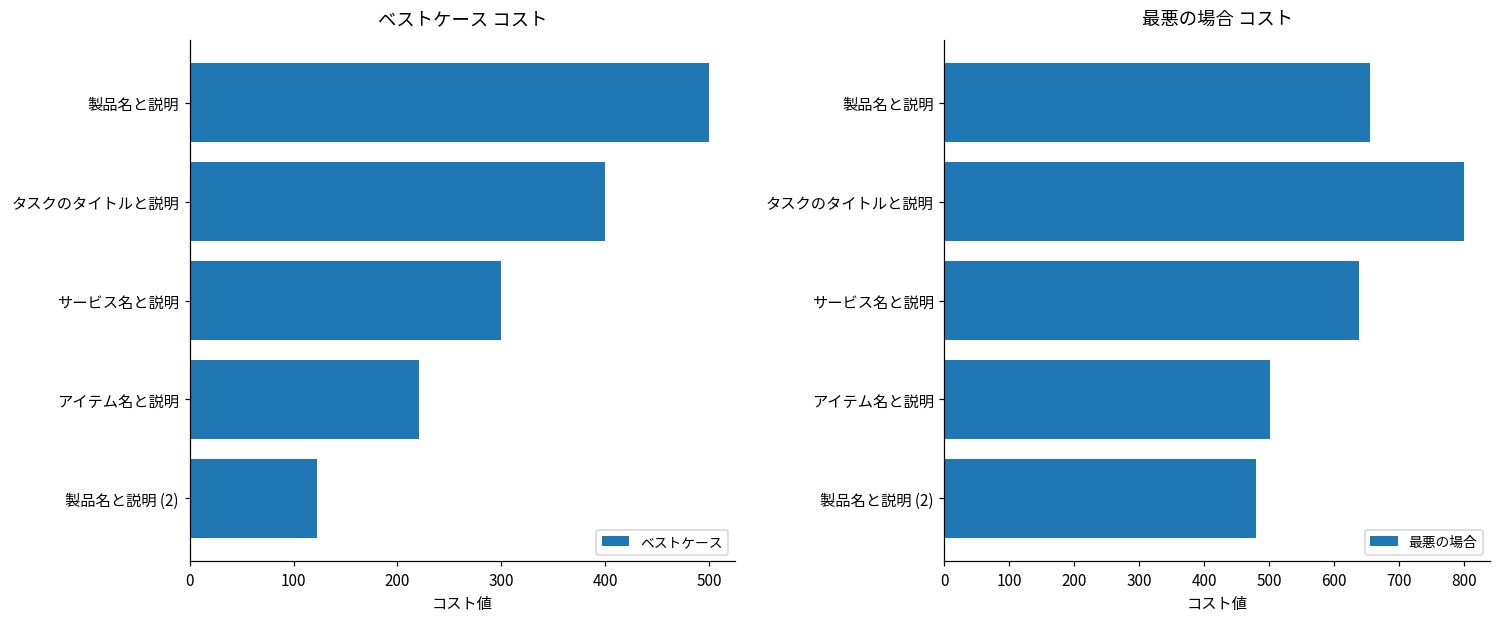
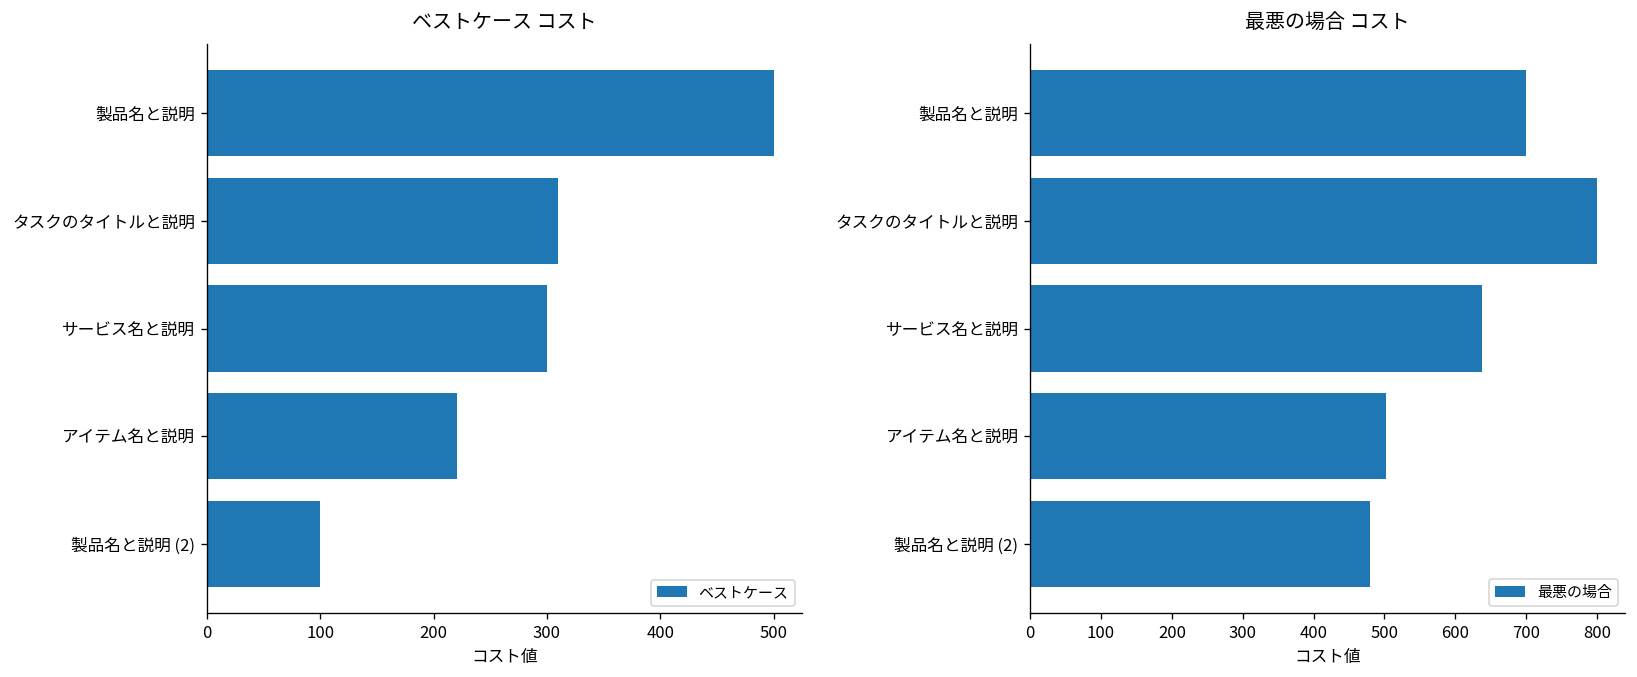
ベストケース コスト, タスクのタイトルと説明: 400 -> 310
ベストケース コスト, 製品名と説明 (2): 120 -> 100
最悪の場合 コスト, 製品名と説明: 660 -> 700
